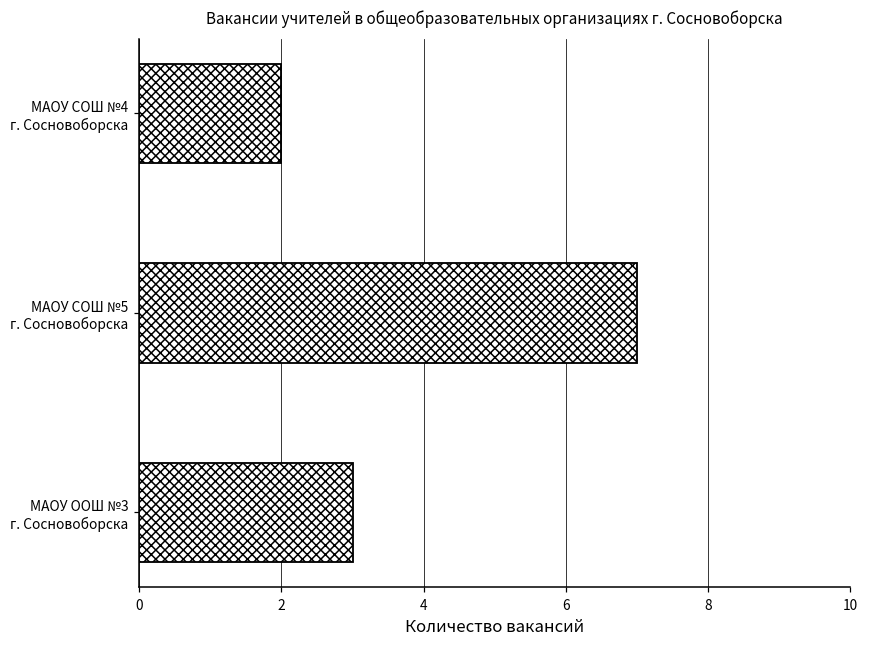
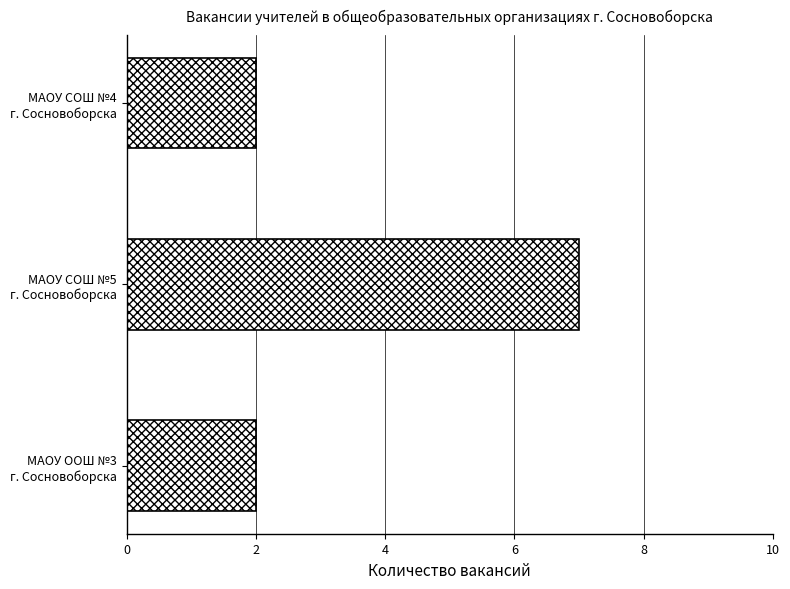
МАОУ ООШ №3 г. Сосновоборска: 3 -> 2
